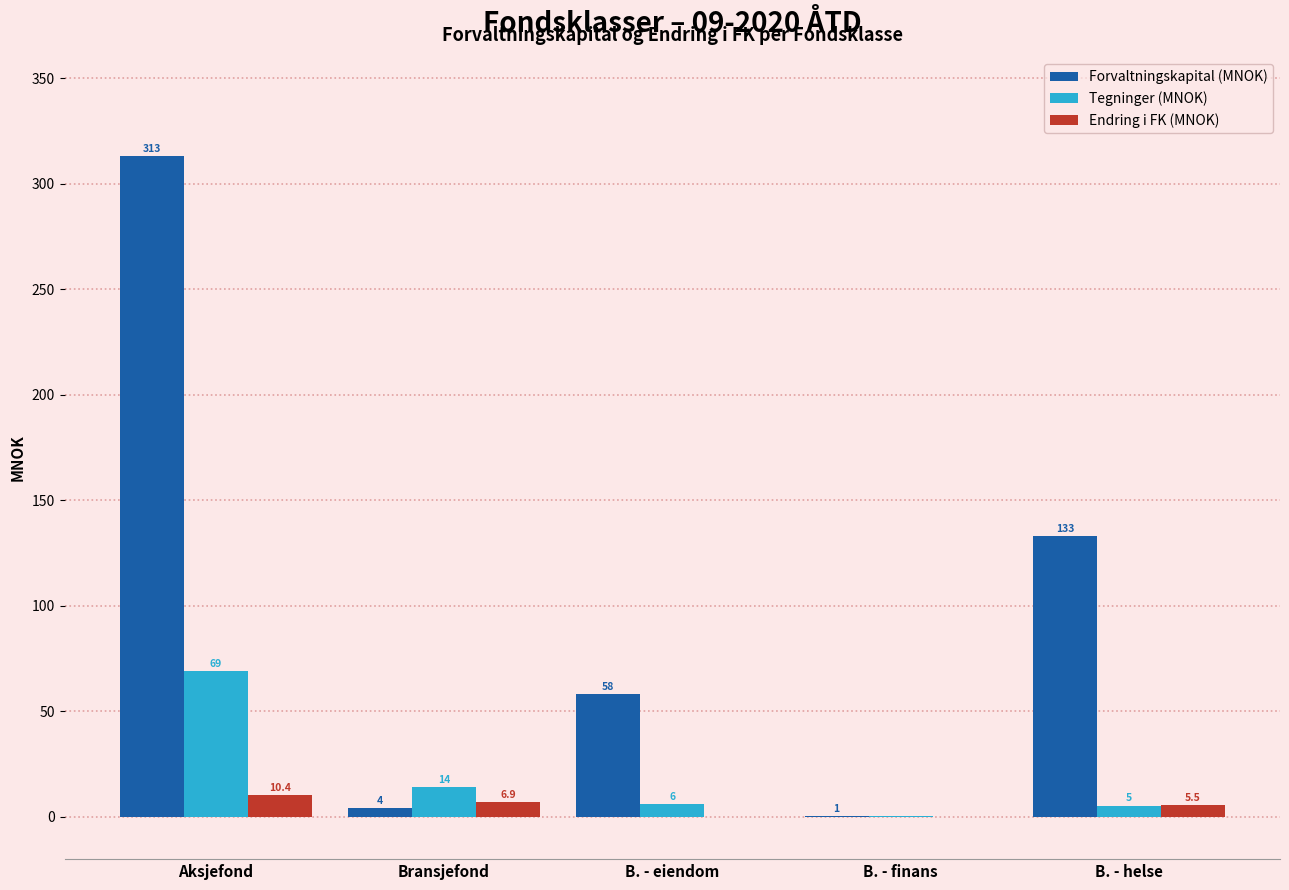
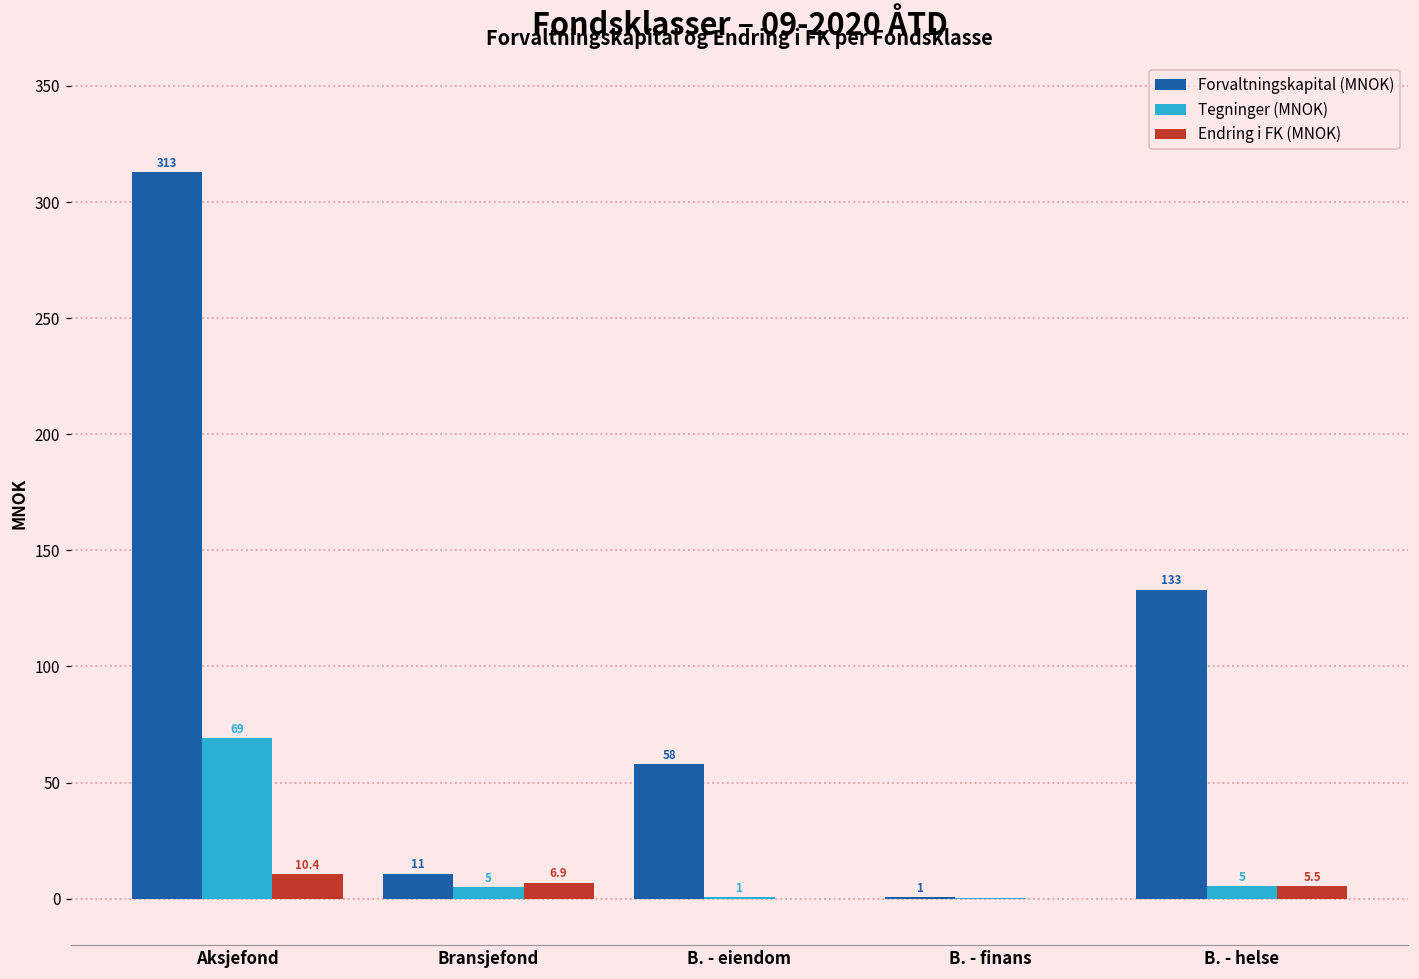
Forvaltningskapital (MNOK), Bransjefond: 4 -> 11
Tegninger (MNOK), Bransjefond: 14 -> 5
Tegninger (MNOK), B. - eiendom: 6 -> 1
